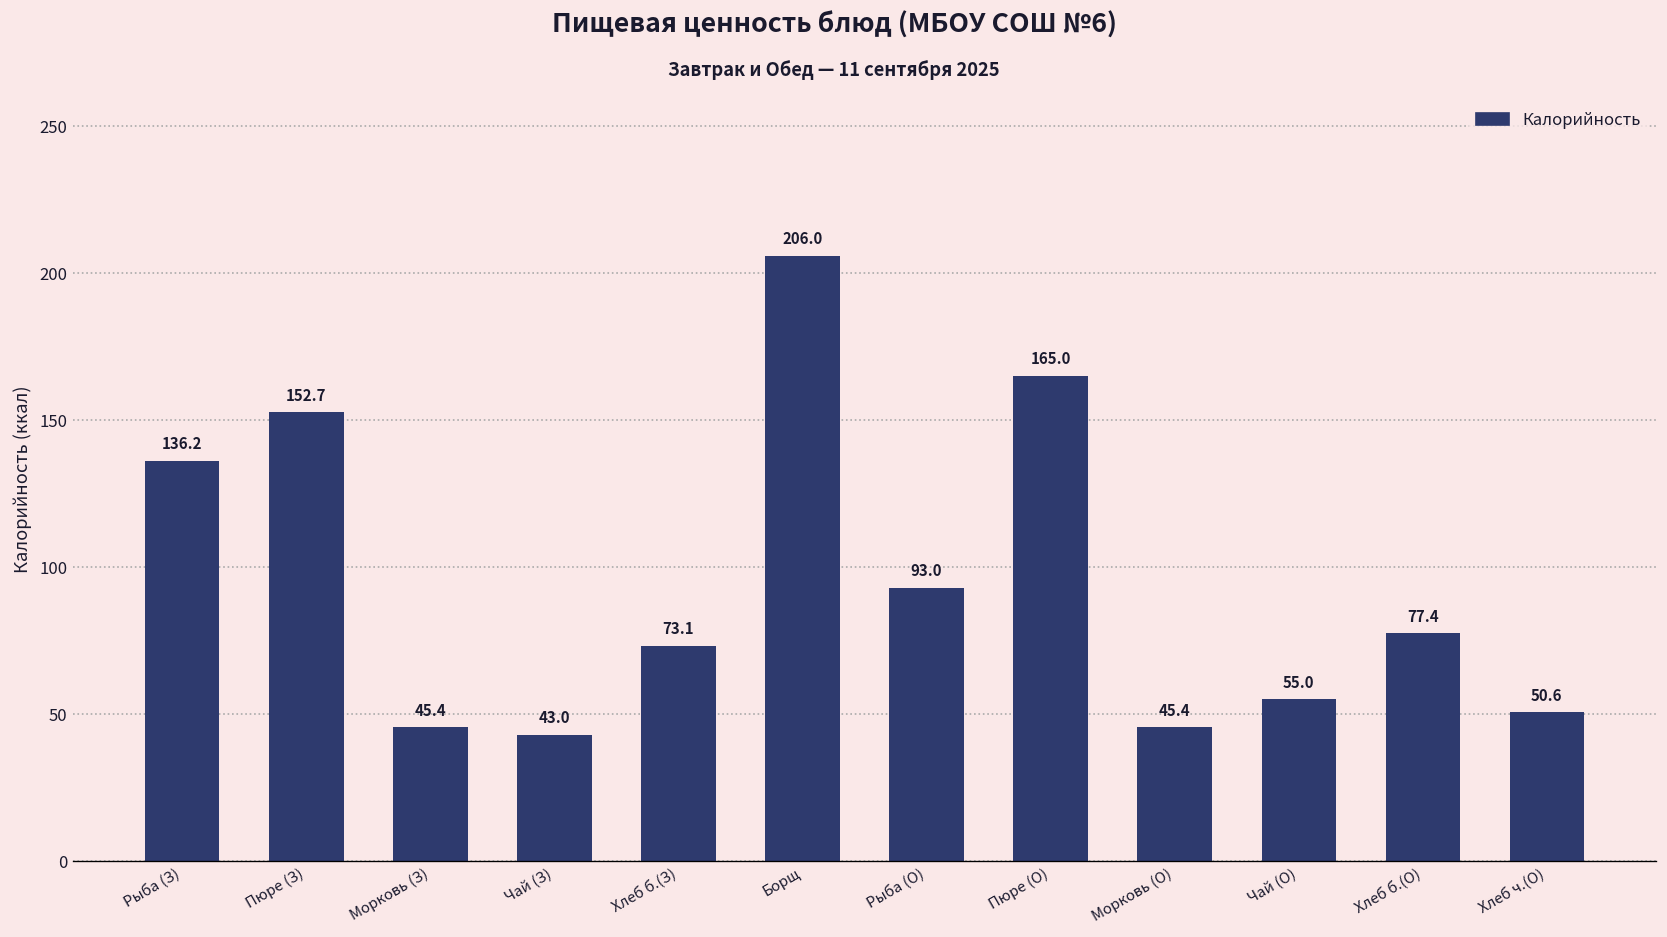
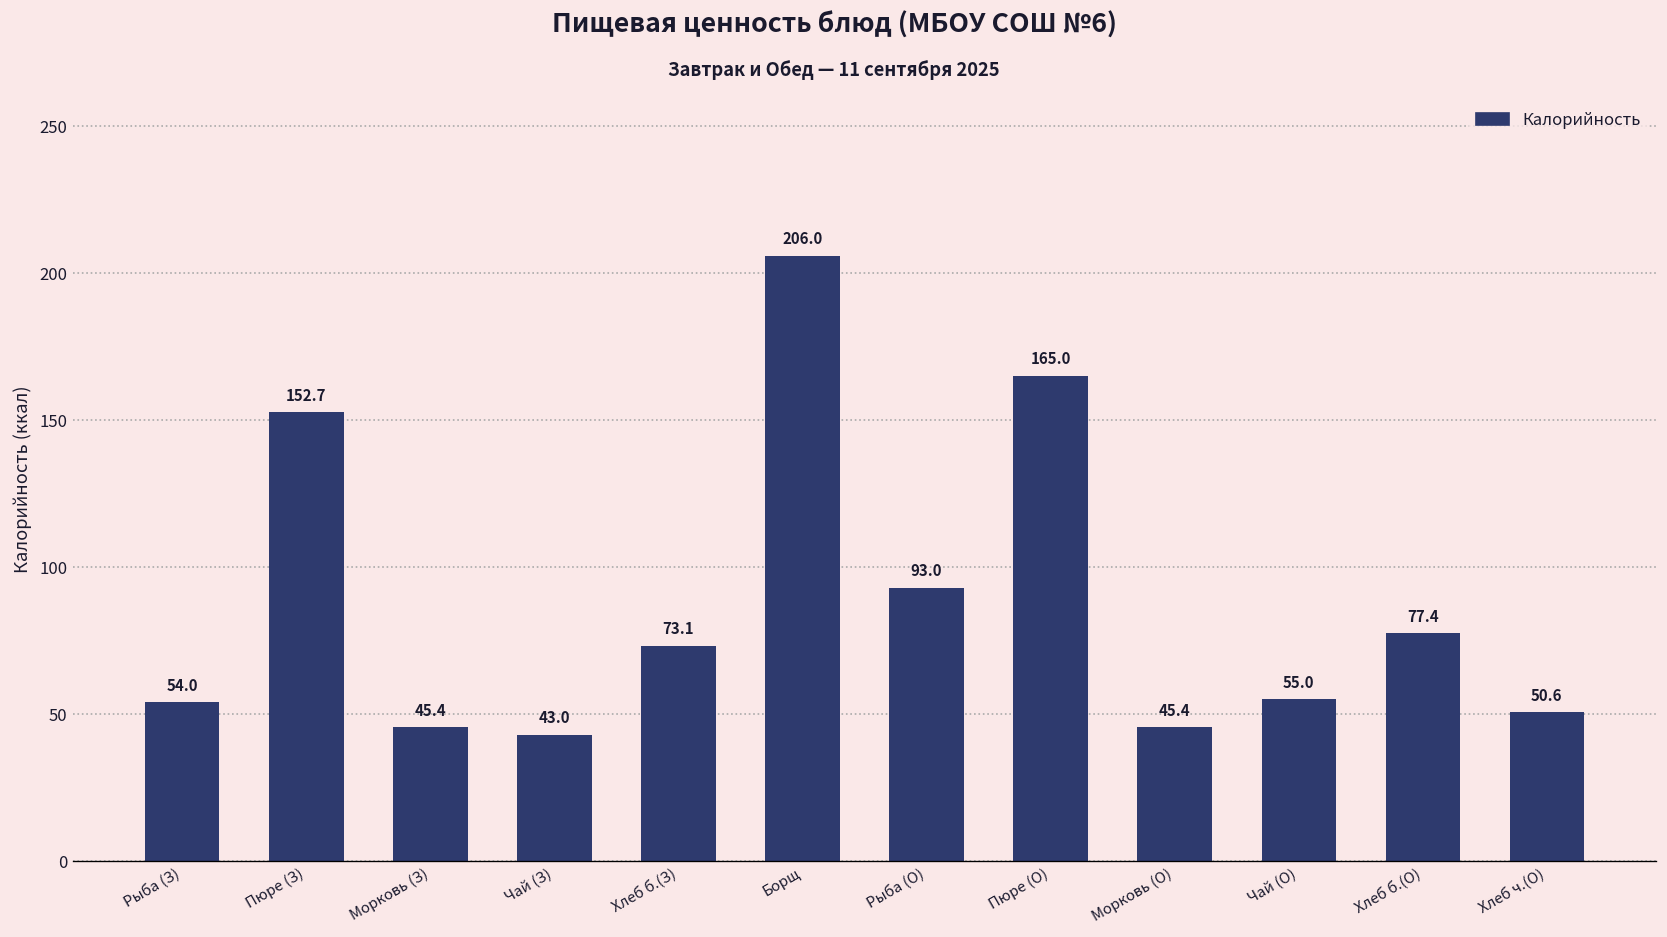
Рыба (З): 136.2 -> 54.0
